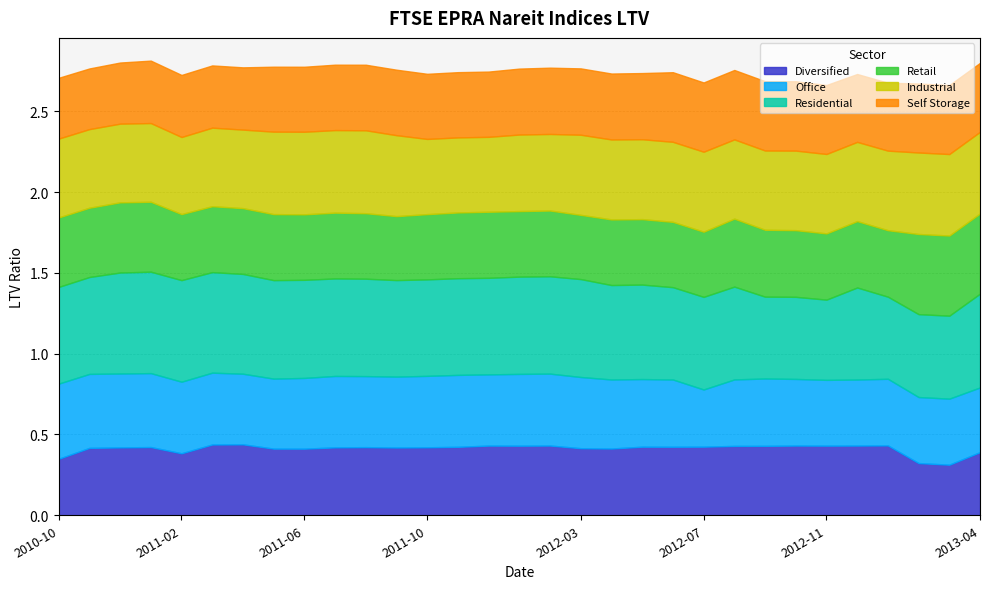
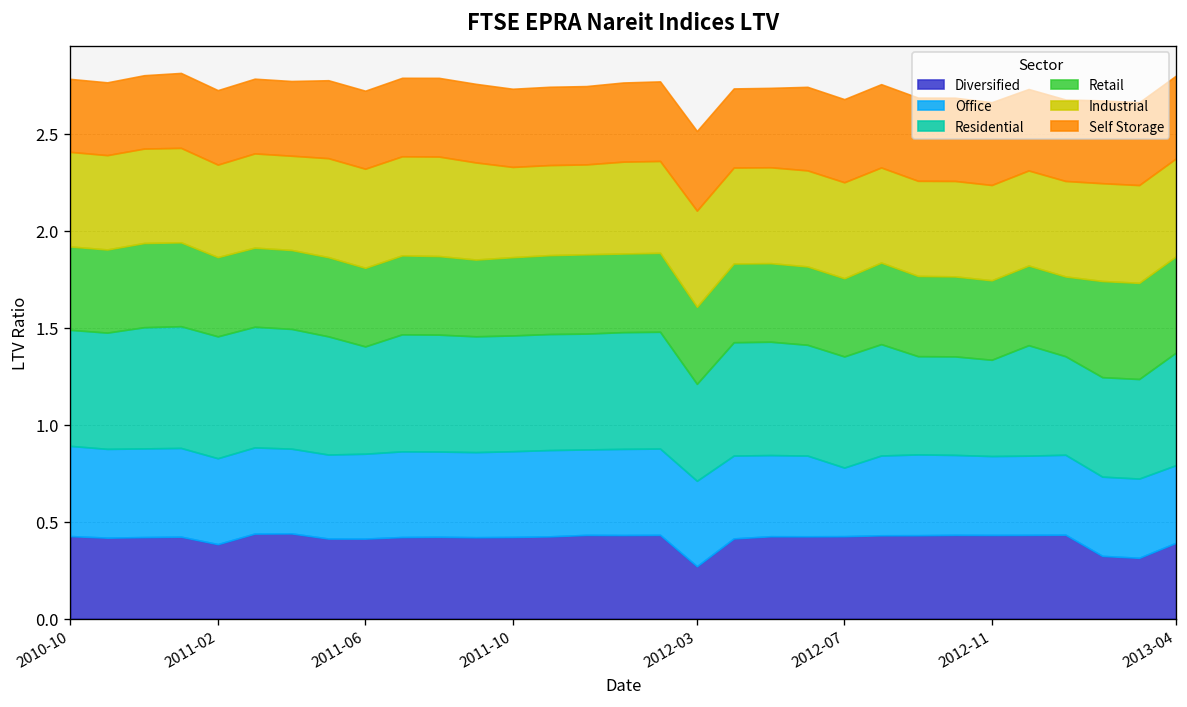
Diversified, 2010-10: 0.35 -> 0.43
Residential, 2011-06: 0.61 -> 0.55
Diversified, 2012-03: 0.42 -> 0.27
Residential, 2012-03: 0.61 -> 0.50
